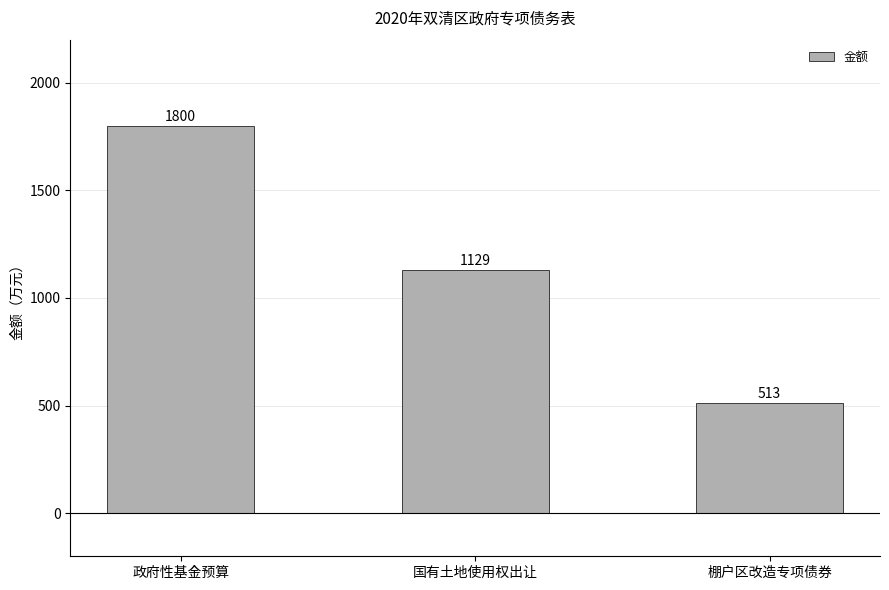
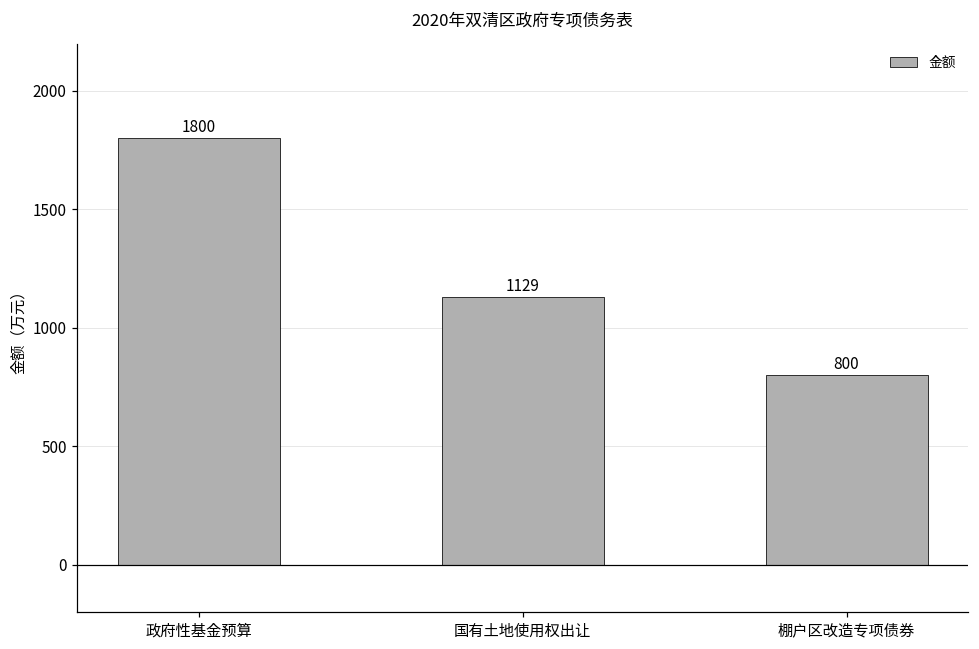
棚户区改造专项债券: 513 -> 800
